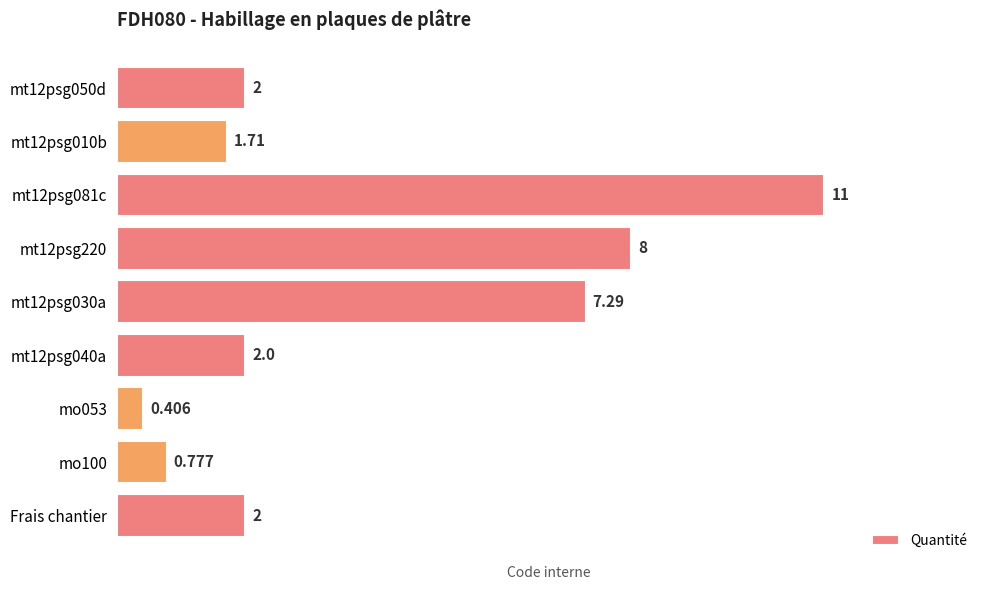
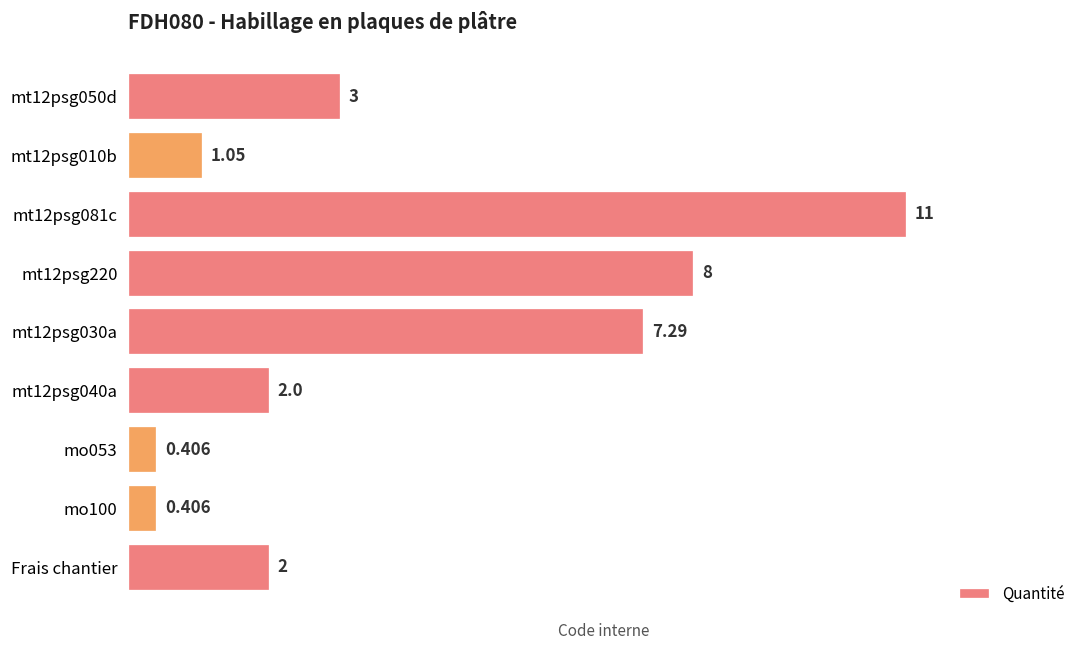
mt12psg050d: 2 -> 3
mt12psg010b: 1.71 -> 1.05
mo100: 0.777 -> 0.406
